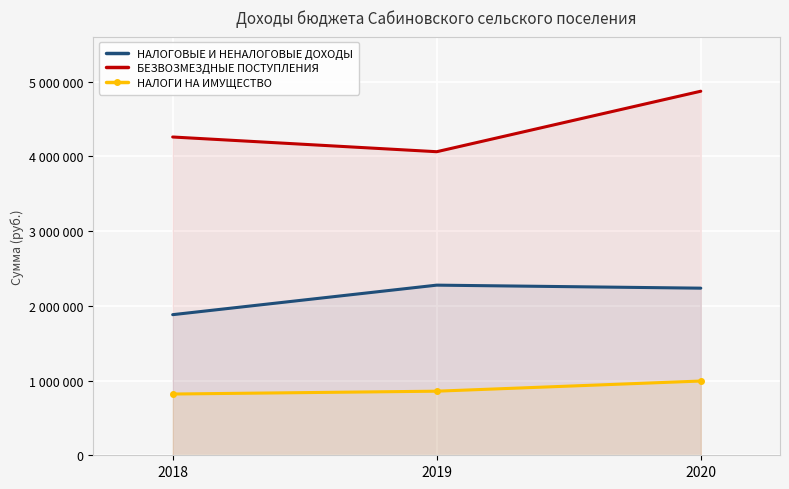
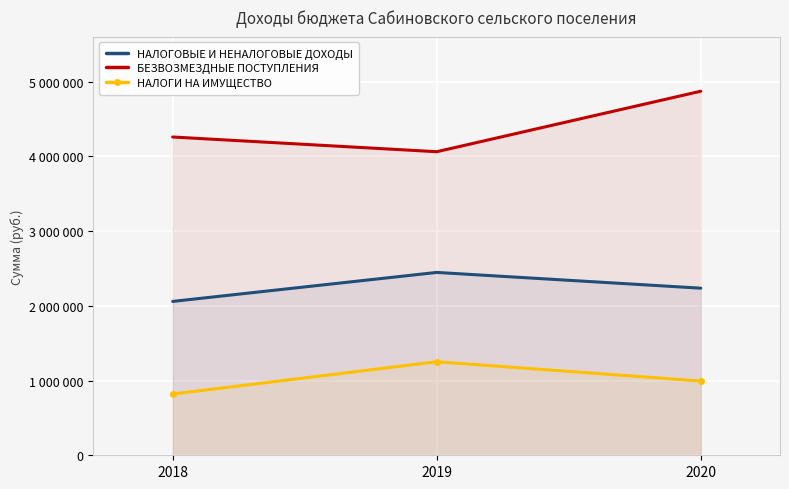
НАЛОГОВЫЕ И НЕНАЛОГОВЫЕ ДОХОДЫ, 2018: 1900000 -> 2100000
НАЛОГОВЫЕ И НЕНАЛОГОВЫЕ ДОХОДЫ, 2019: 2300000 -> 2400000
НАЛОГИ НА ИМУЩЕСТВО, 2019: 900000 -> 1300000
